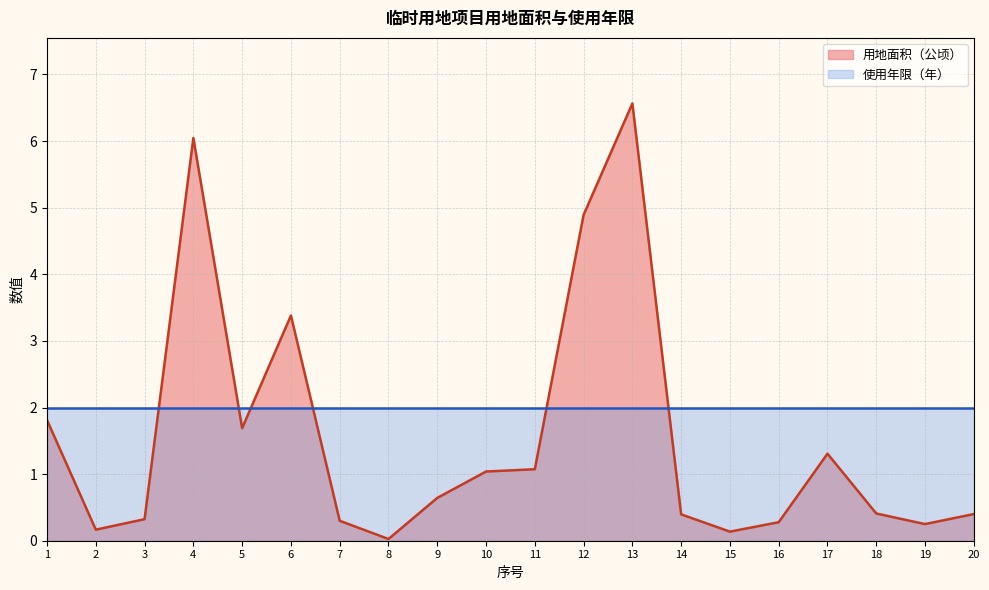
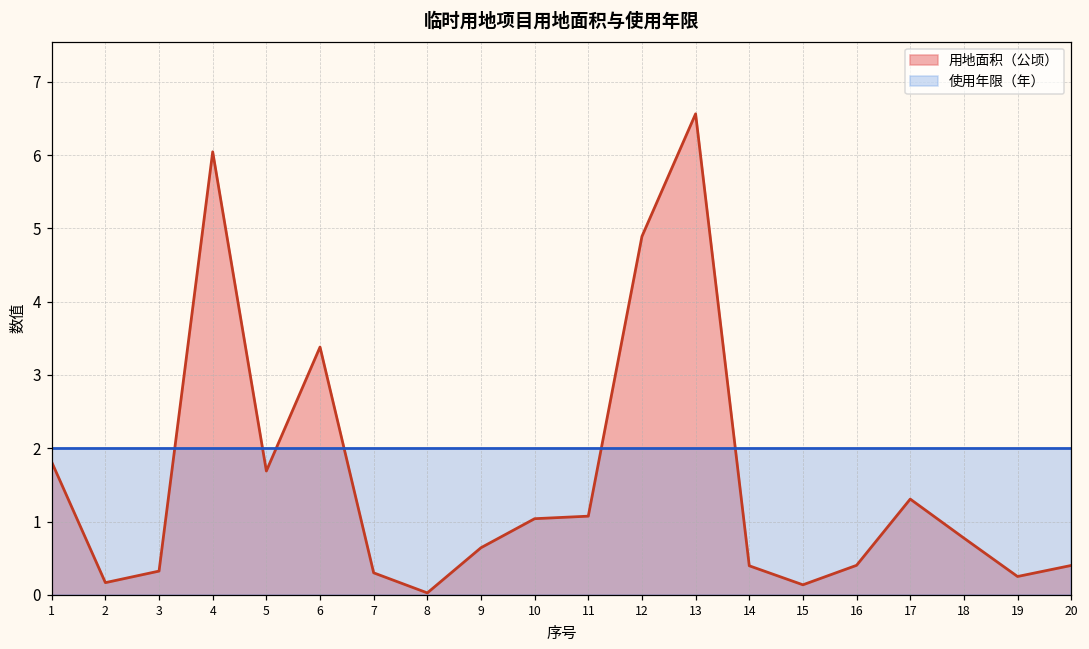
用地面积（公顷）, 16: 0.3 -> 0.4
用地面积（公顷）, 18: 0.4 -> 0.8
